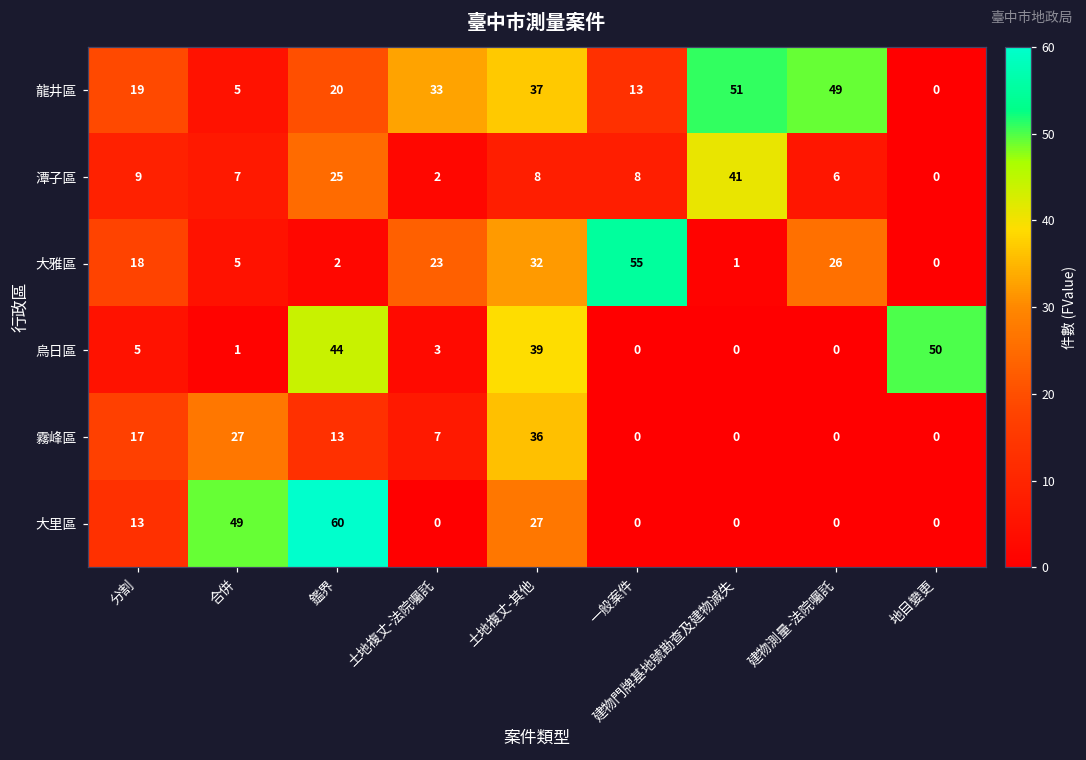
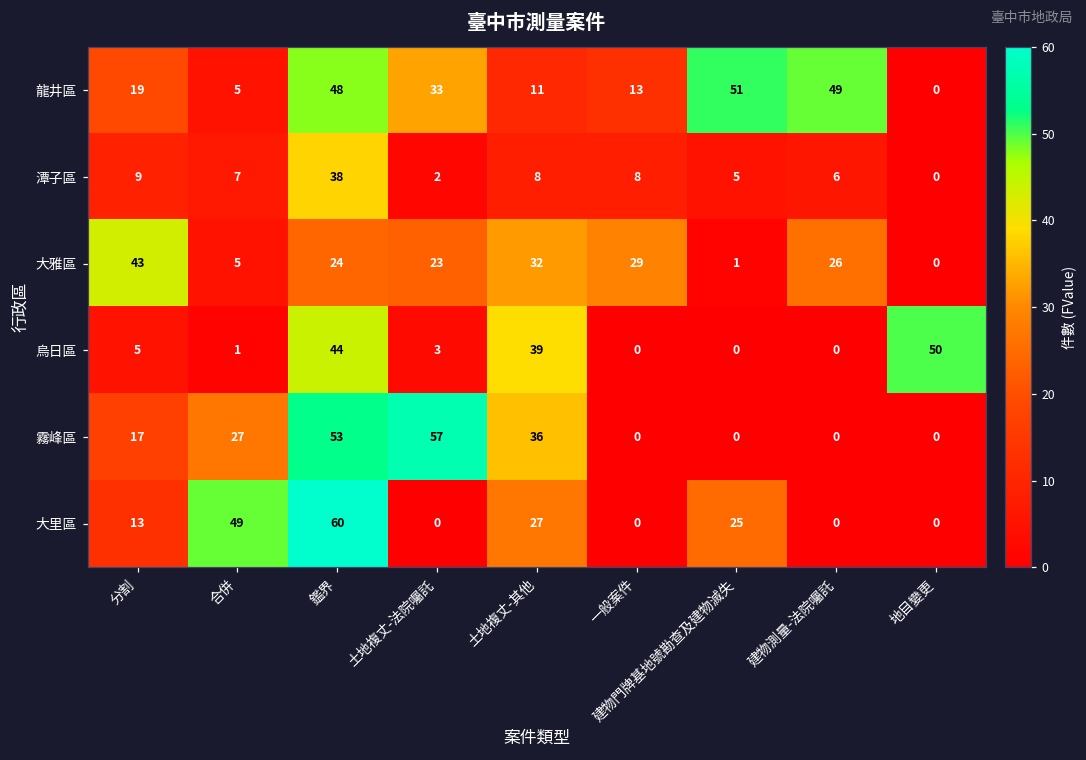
龍井區, 鑑界: 20 -> 48
龍井區, 土地複丈-其他: 37 -> 11
潭子區, 鑑界: 25 -> 38
潭子區, 建物門牌基地號勘查及建物滅失: 41 -> 5
大雅區, 分割: 18 -> 43
大雅區, 鑑界: 2 -> 24
大雅區, 一般案件: 55 -> 29
霧峰區, 鑑界: 13 -> 53
霧峰區, 土地複丈-法院囑託: 7 -> 57
大里區, 建物門牌基地號勘查及建物滅失: 0 -> 25
